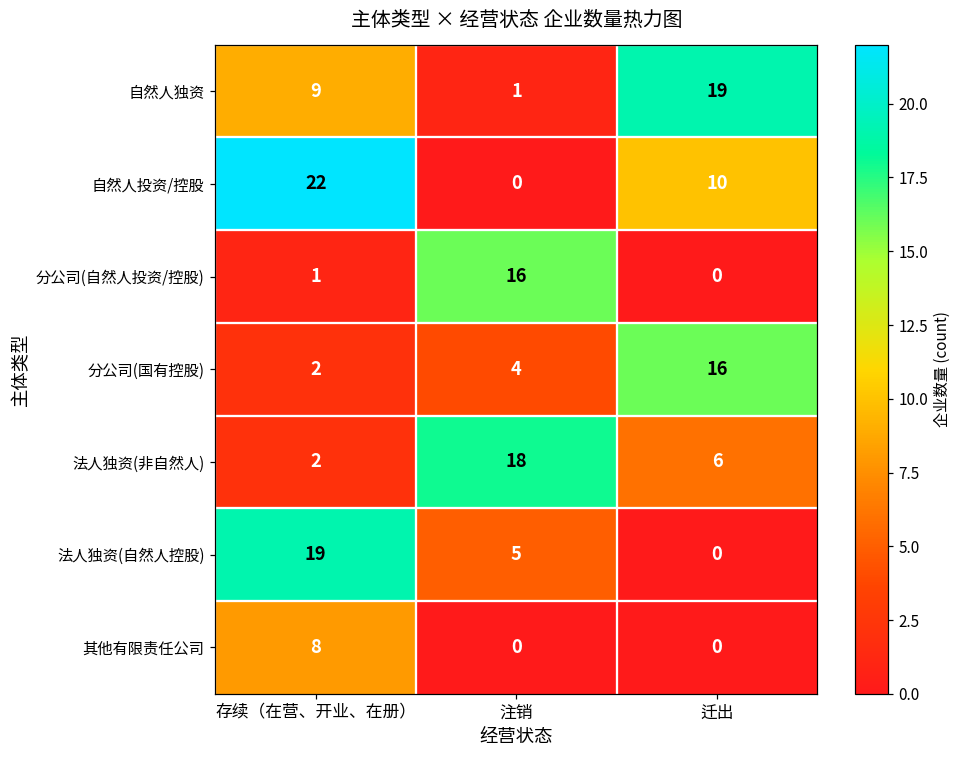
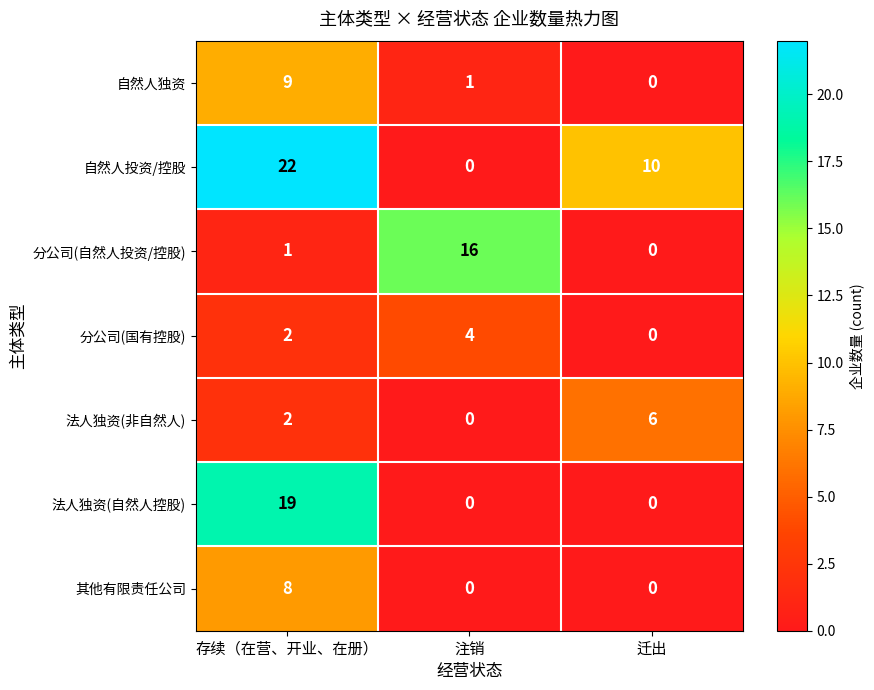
自然人独资, 迁出: 19 -> 0
分公司(国有控股), 迁出: 16 -> 0
法人独资(非自然人), 注销: 18 -> 0
法人独资(自然人控股), 注销: 5 -> 0
